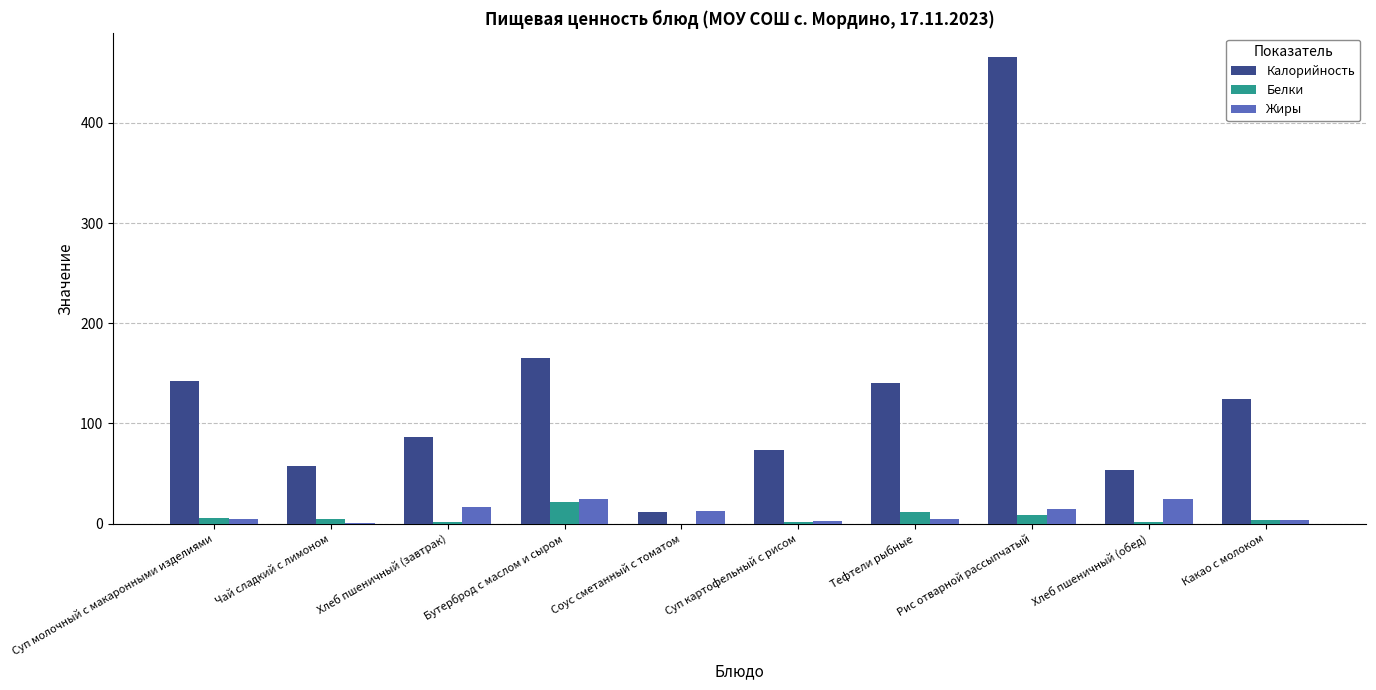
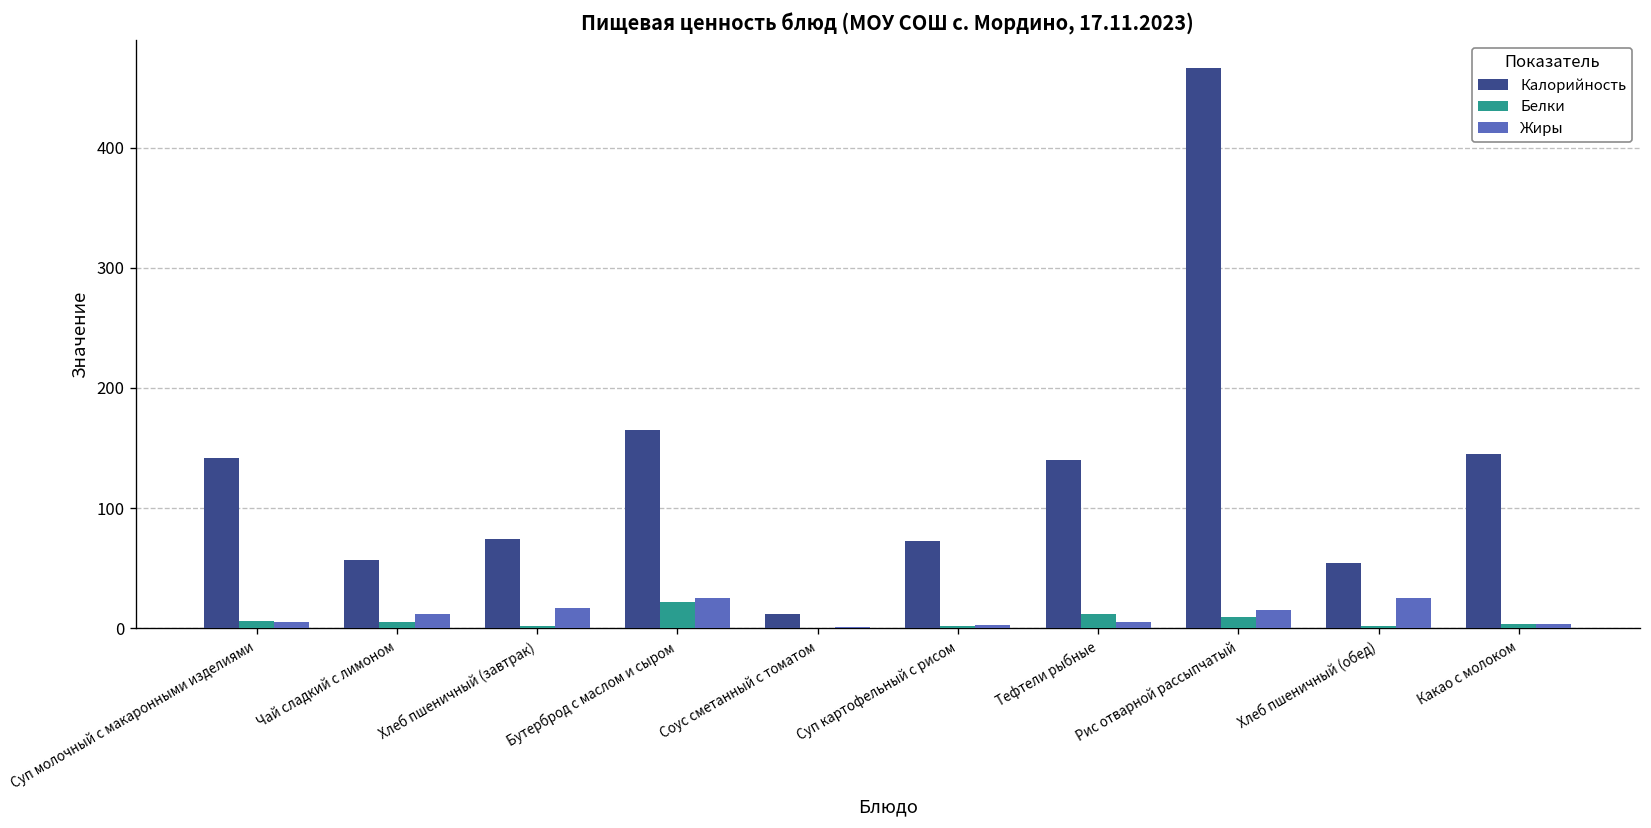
Жиры, Чай сладкий с лимоном: 1 -> 12
Калорийность, Хлеб пшеничный (завтрак): 86 -> 74
Жиры, Соус сметанный с томатом: 13 -> 1
Калорийность, Какао с молоком: 124 -> 145
